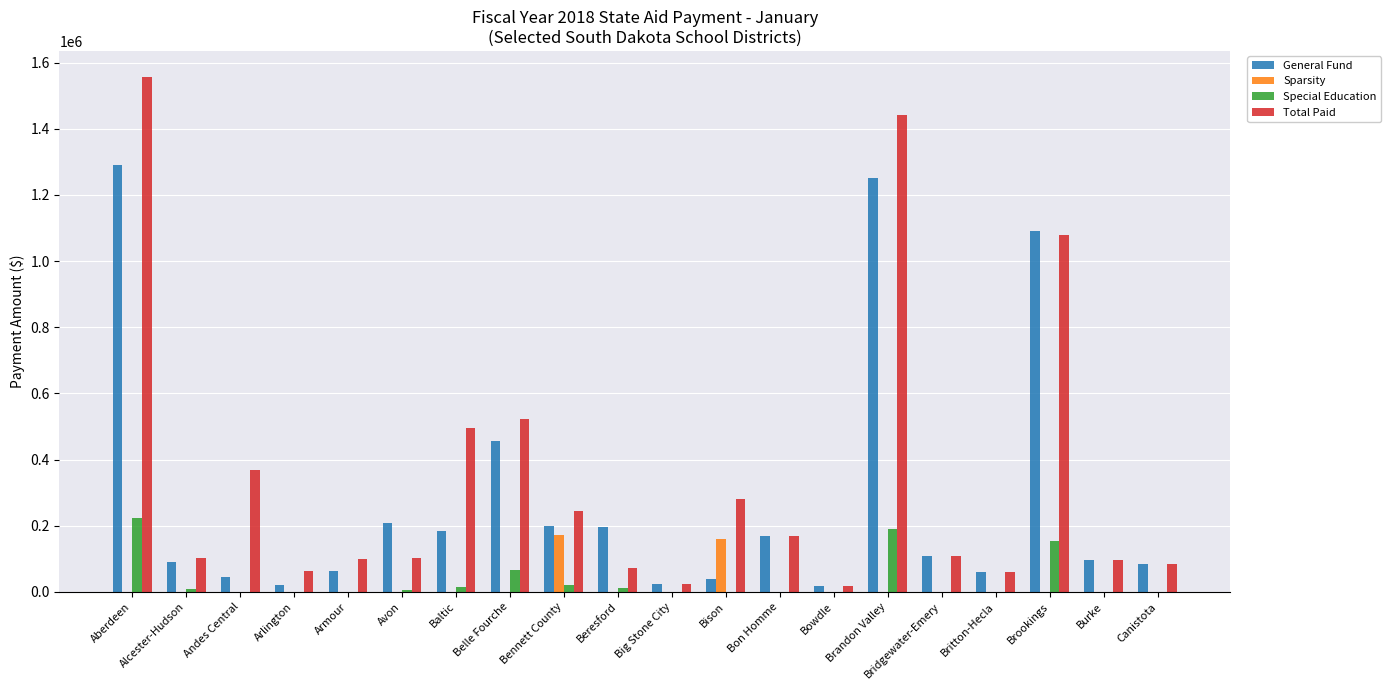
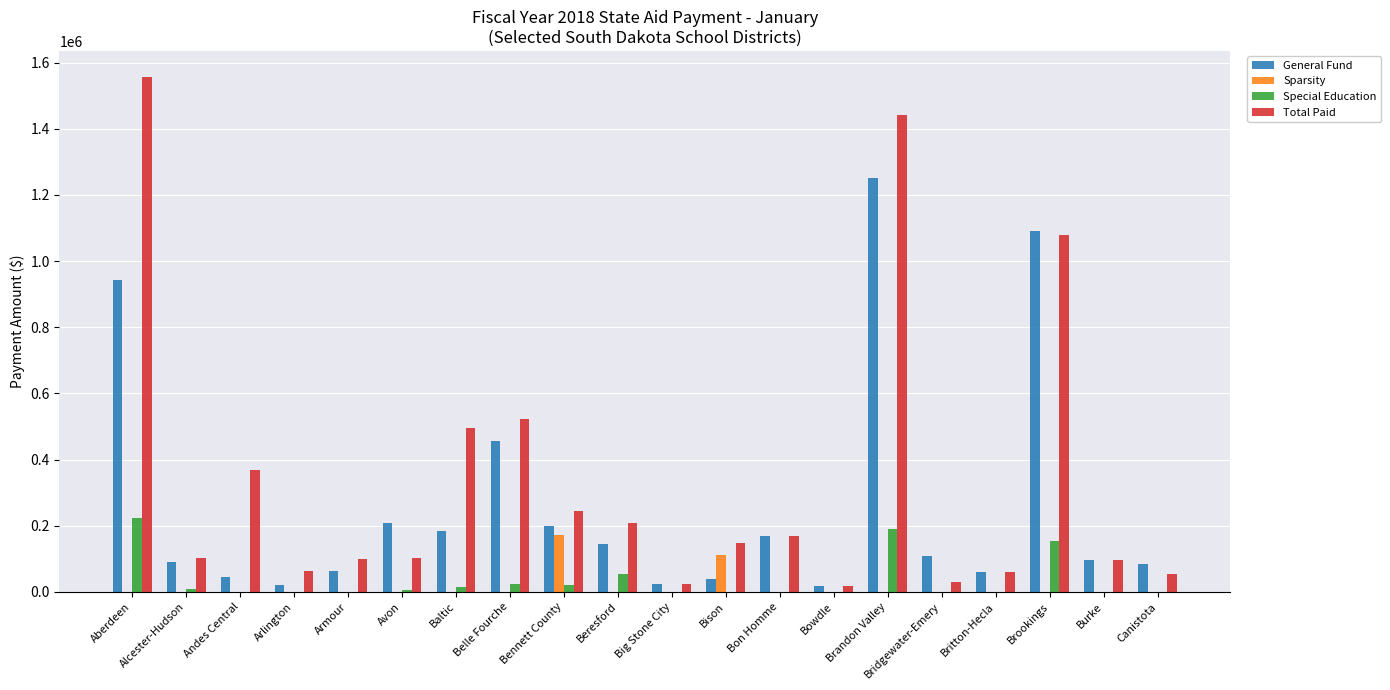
General Fund, Aberdeen: 1290000 -> 940000
Special Education, Belle Fourche: 70000 -> 20000
General Fund, Beresford: 200000 -> 140000
Special Education, Beresford: 10000 -> 50000
Total Paid, Beresford: 70000 -> 210000
Sparsity, Bison: 160000 -> 110000
Total Paid, Bison: 280000 -> 150000
Total Paid, Bridgewater-Emery: 110000 -> 30000
Total Paid, Canistota: 80000 -> 50000
